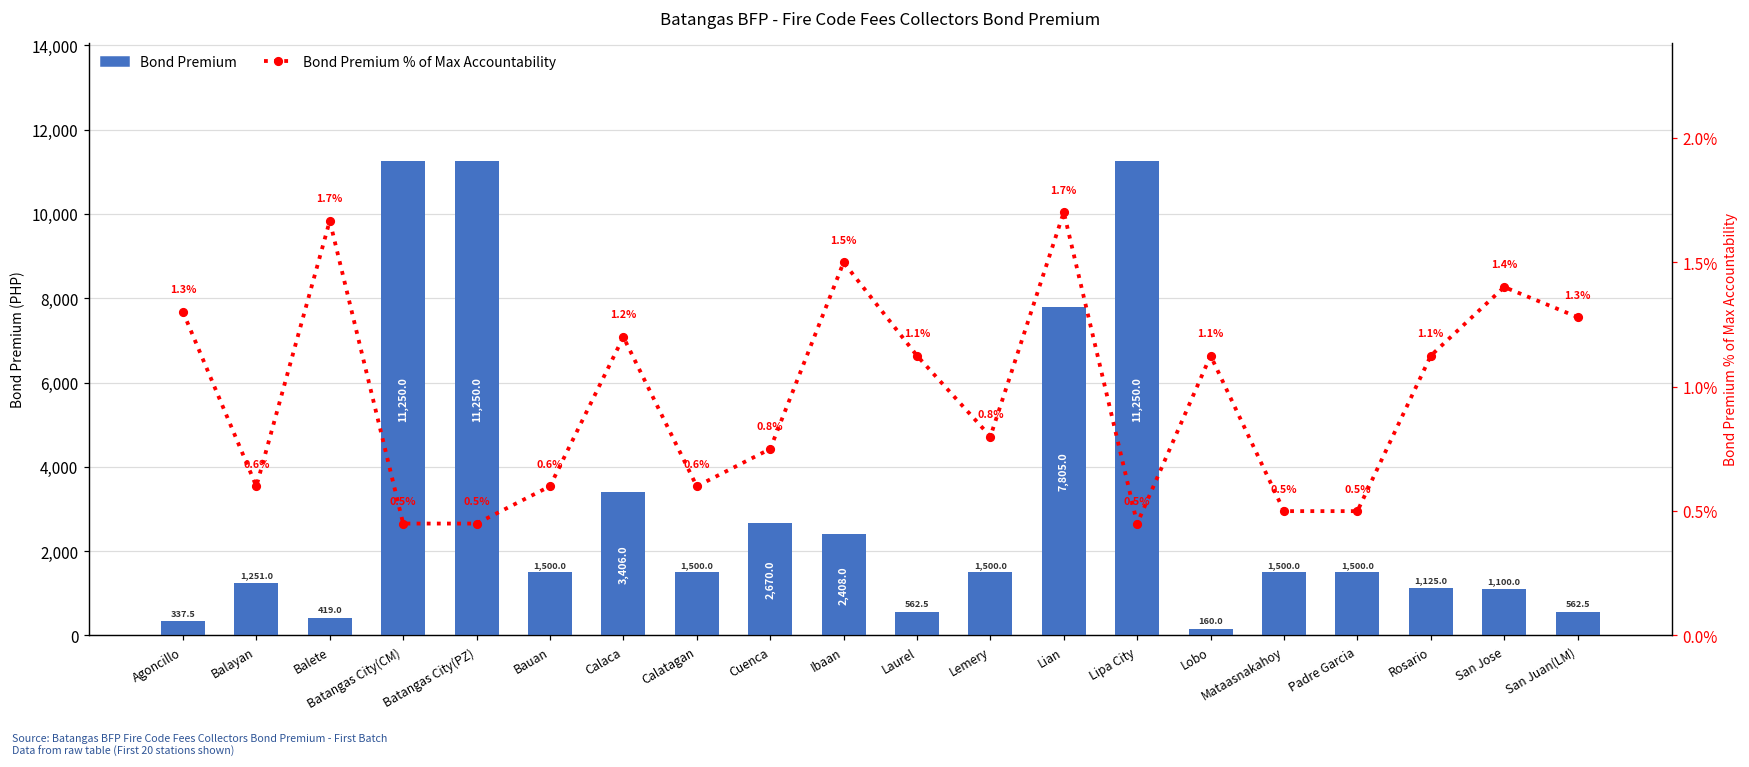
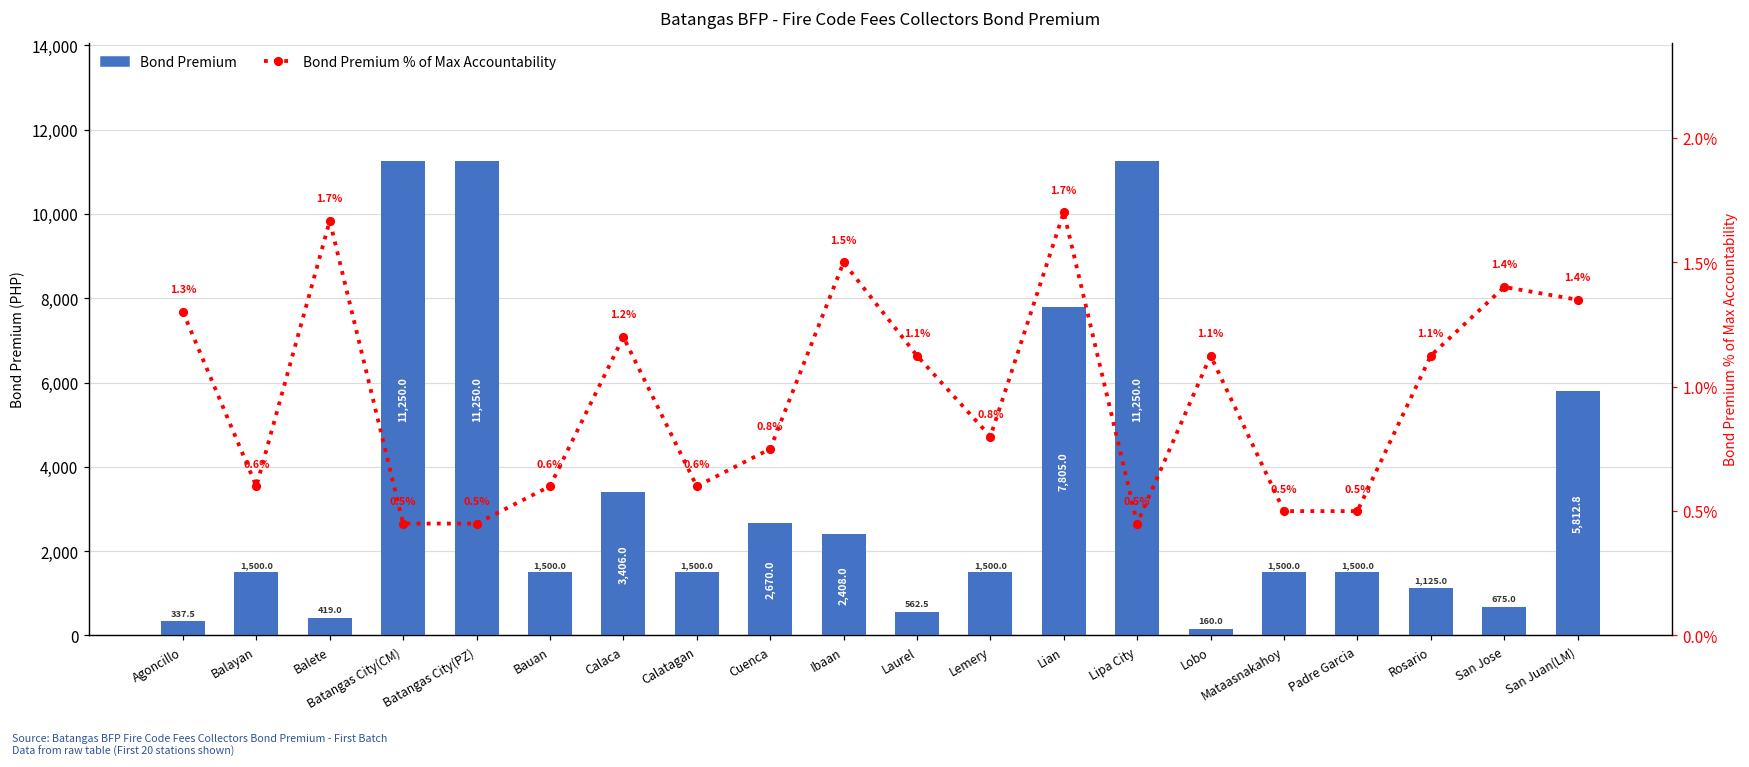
Bond Premium, Balayan: 1,251.0 -> 1,500.0
Bond Premium, San Jose: 1,100.0 -> 675.0
Bond Premium, San Juan(LM): 562.5 -> 5,812.8
Bond Premium % of Max Accountability, San Juan(LM): 1.3% -> 1.4%
